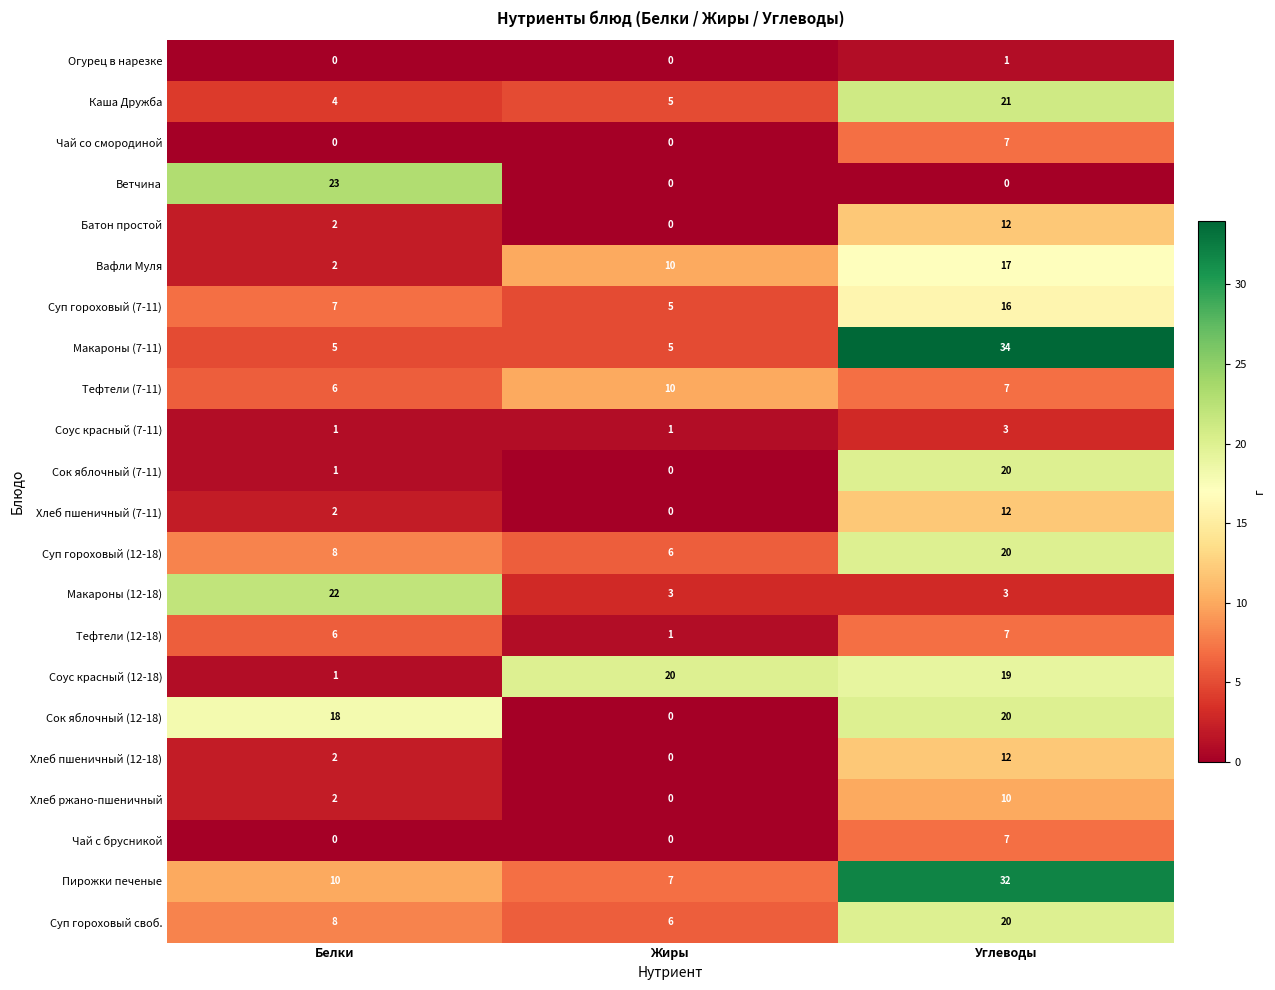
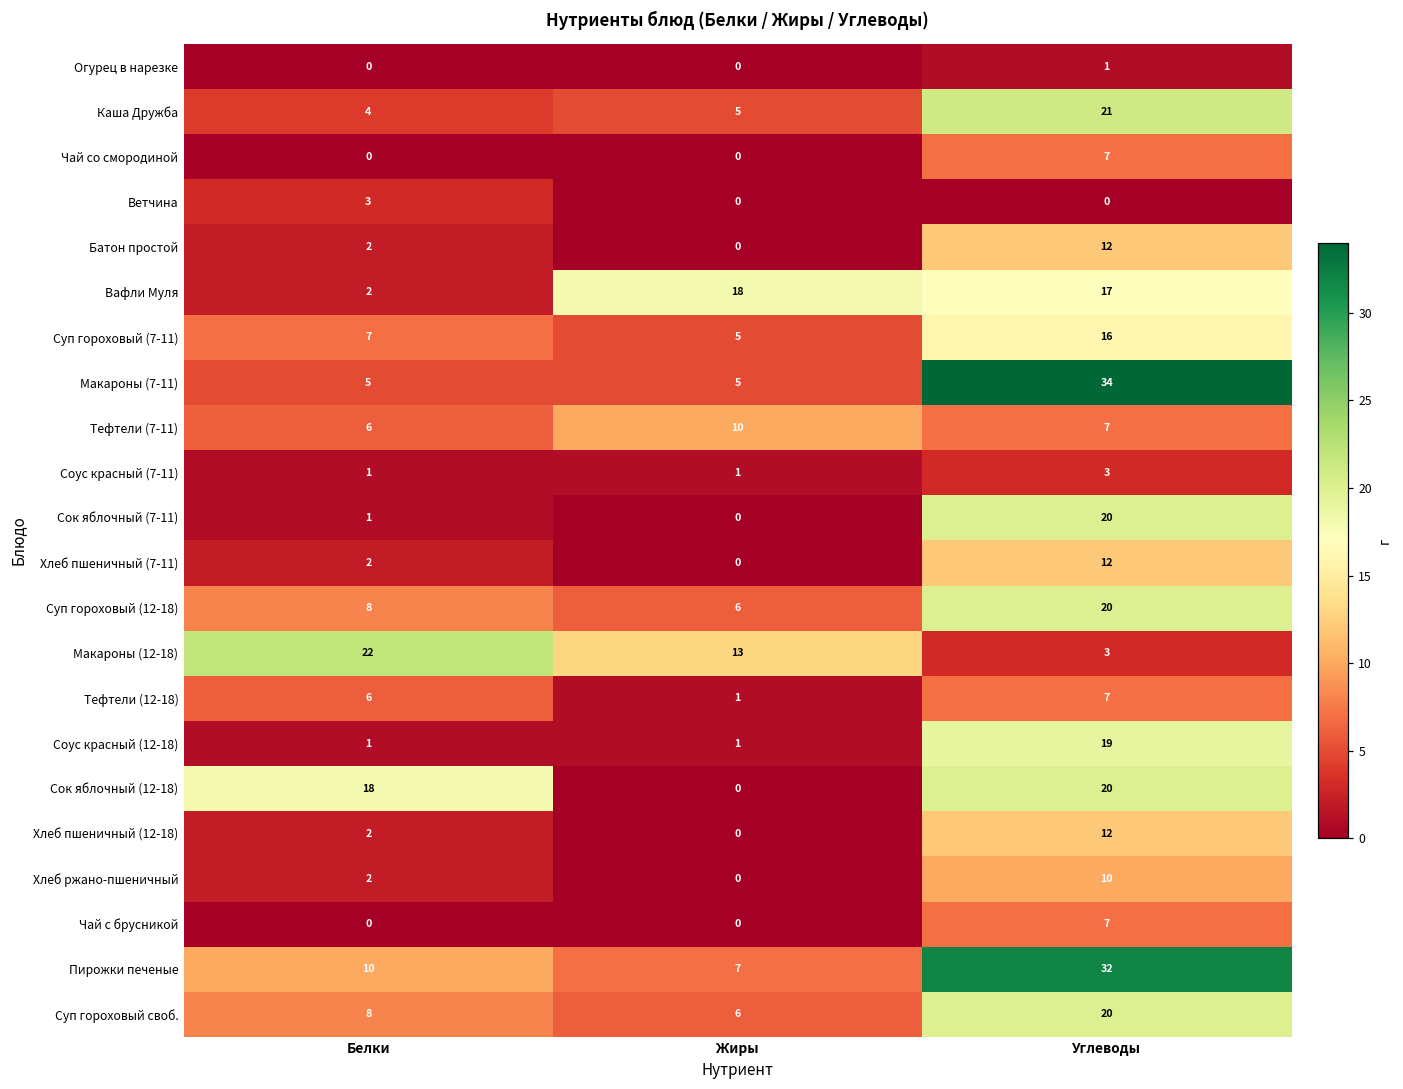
Ветчина, Белки: 23 -> 3
Вафли Муля, Жиры: 10 -> 18
Макароны (12-18), Жиры: 3 -> 13
Соус красный (12-18), Жиры: 20 -> 1
